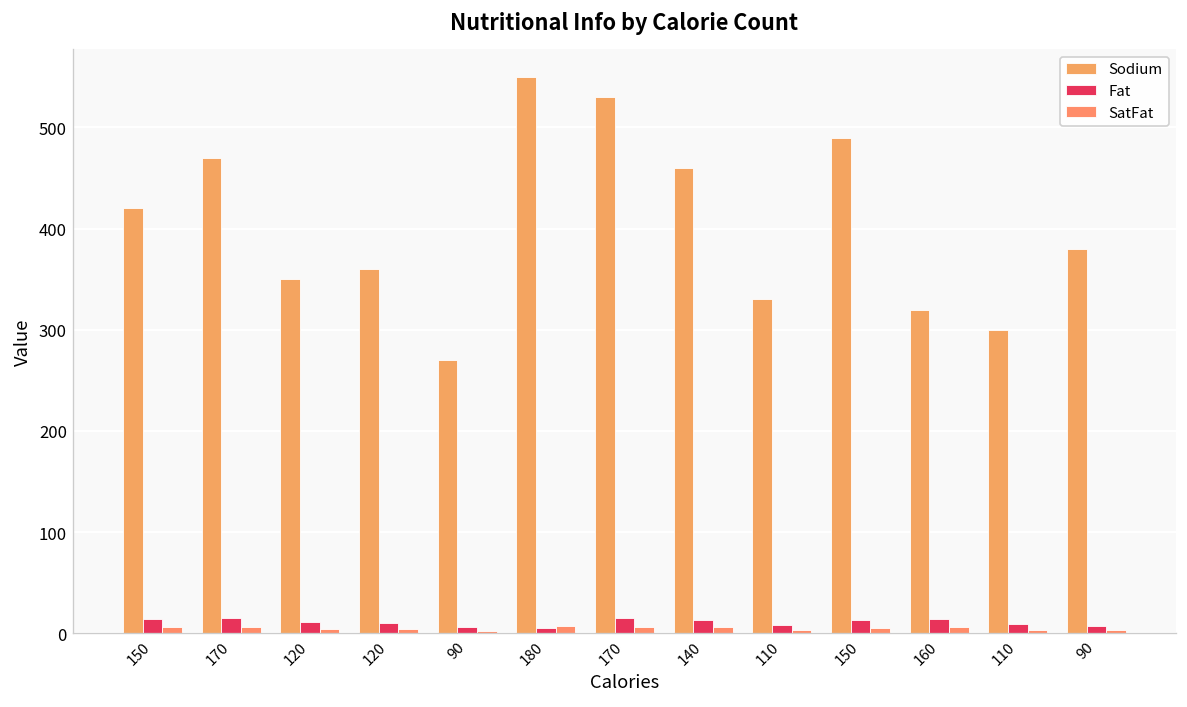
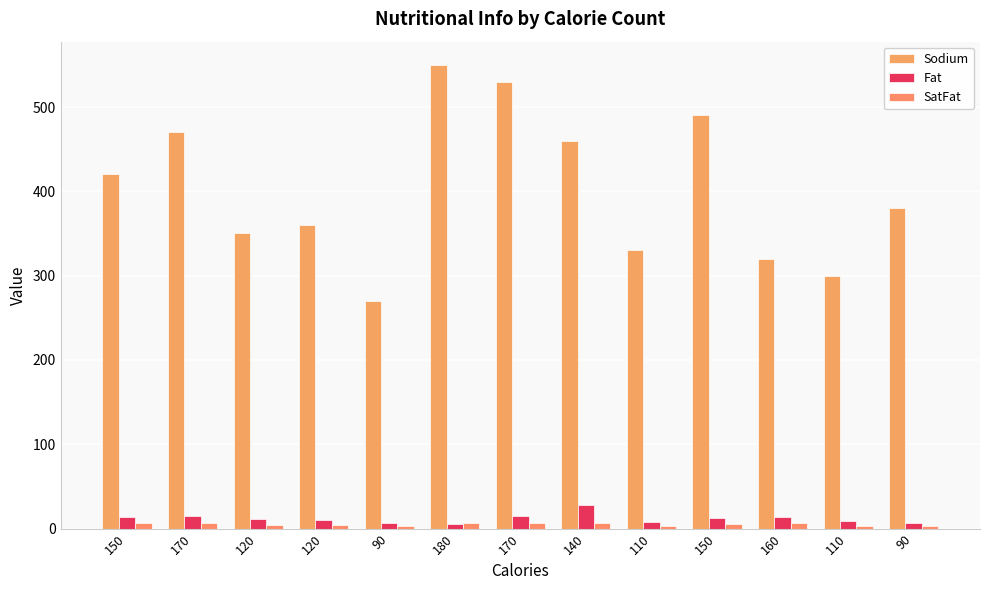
Fat, 140: 10 -> 30
